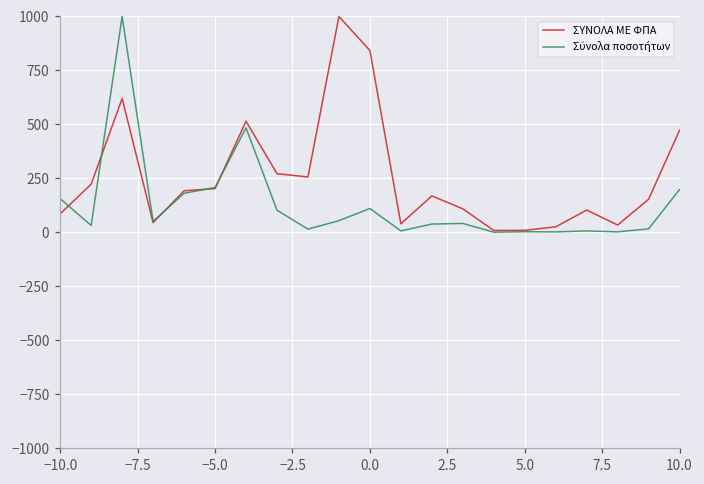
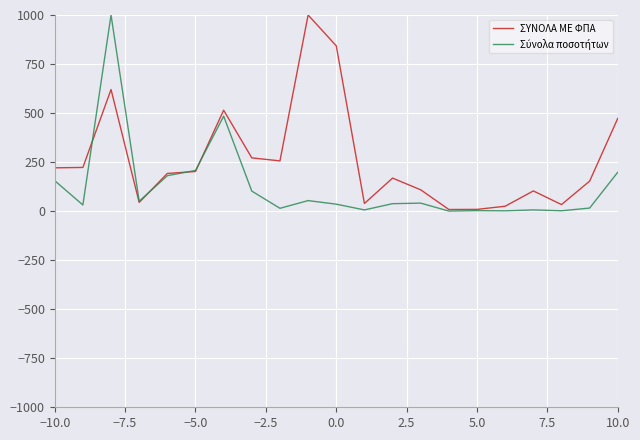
ΣΥΝΟΛΑ ΜΕ ΦΠΑ, −10.0: 90 -> 220
Σύνολα ποσοτήτων, 0.0: 110 -> 40
